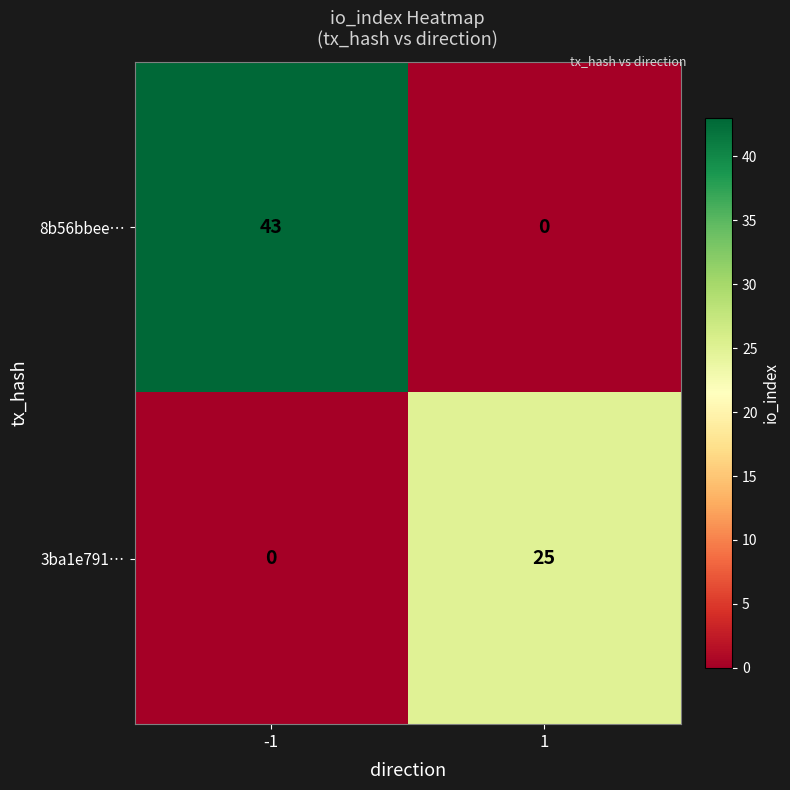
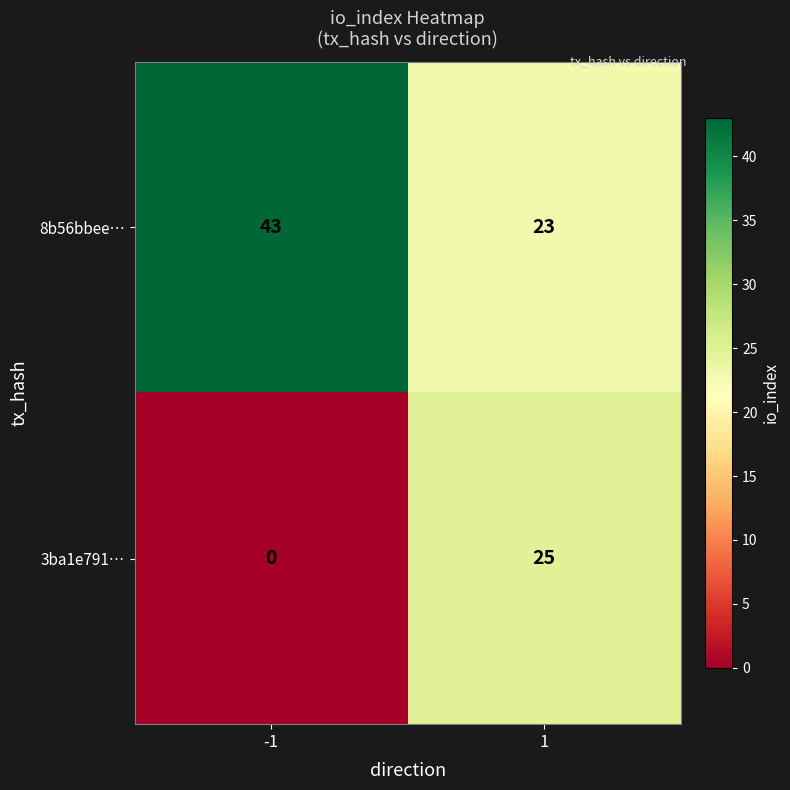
8b56bbee…, 1: 0 -> 23
